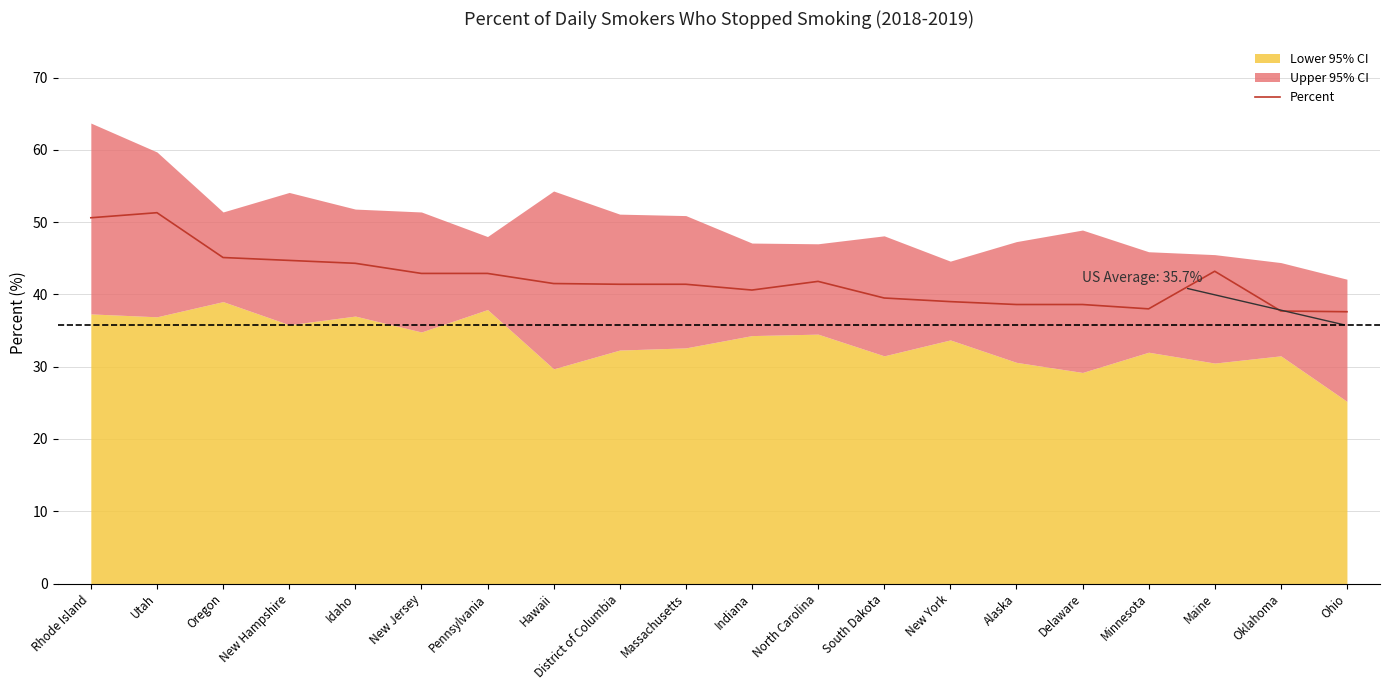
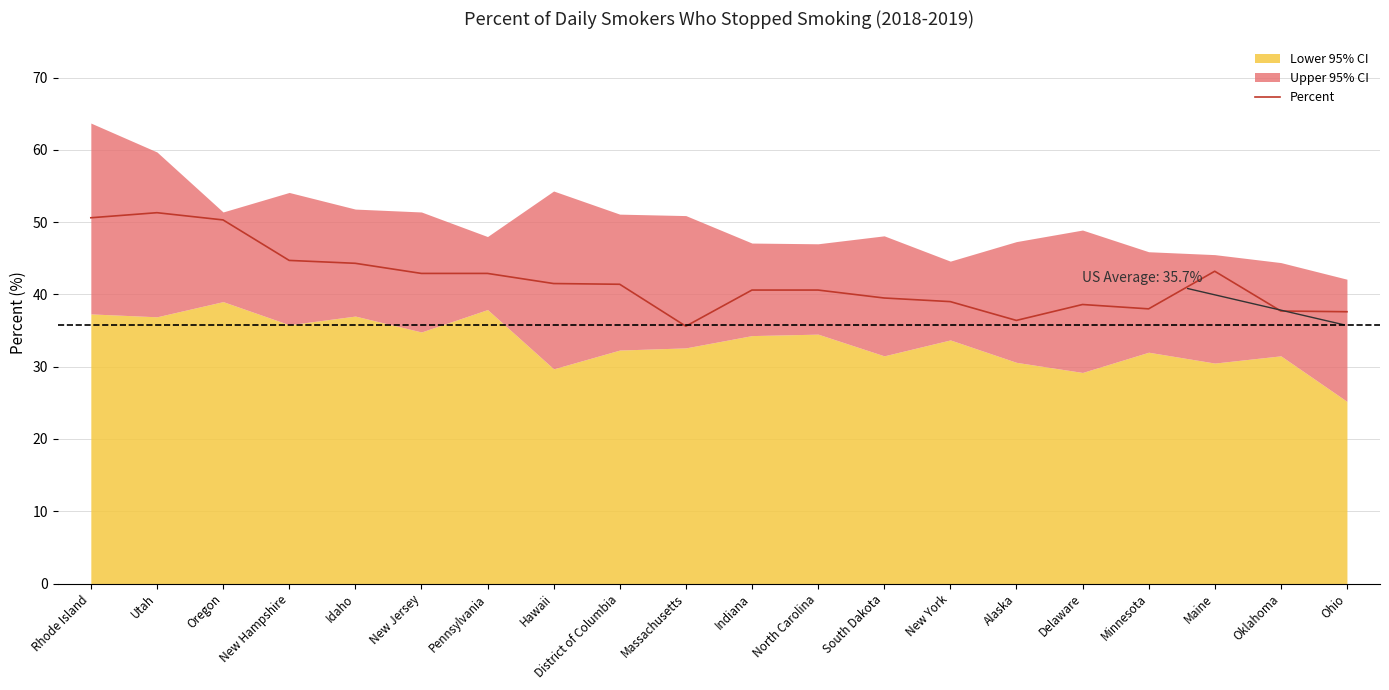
Percent, Oregon: 45 -> 50
Percent, Massachusetts: 41 -> 36
Percent, North Carolina: 42 -> 41
Percent, Alaska: 39 -> 36
